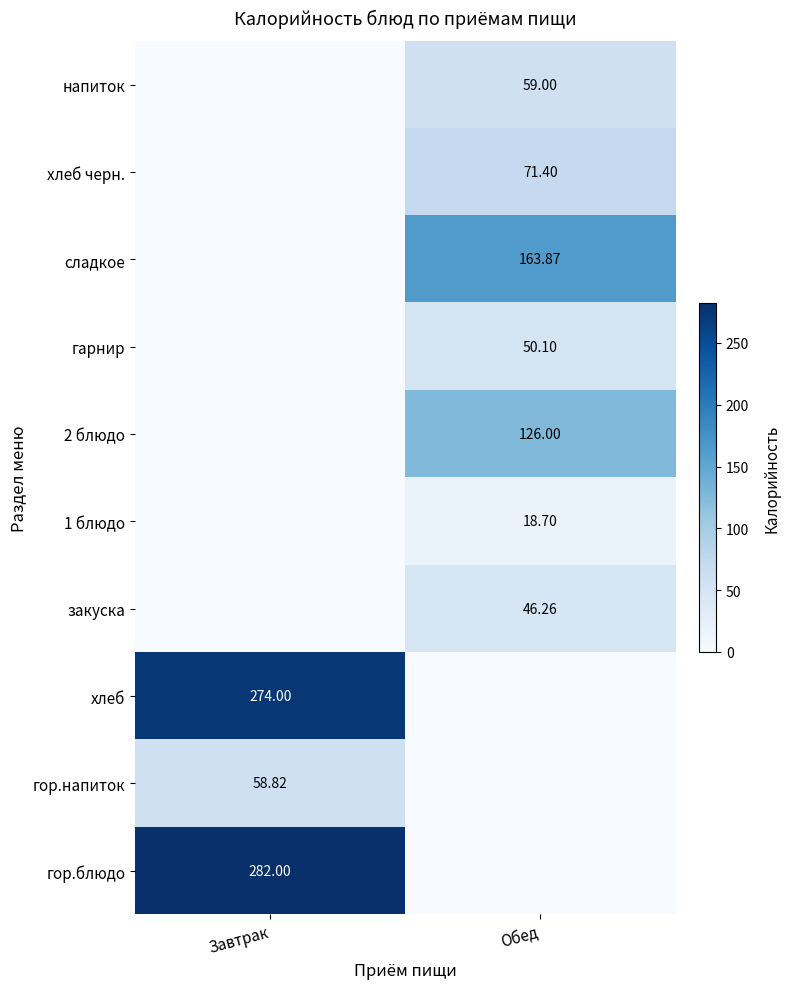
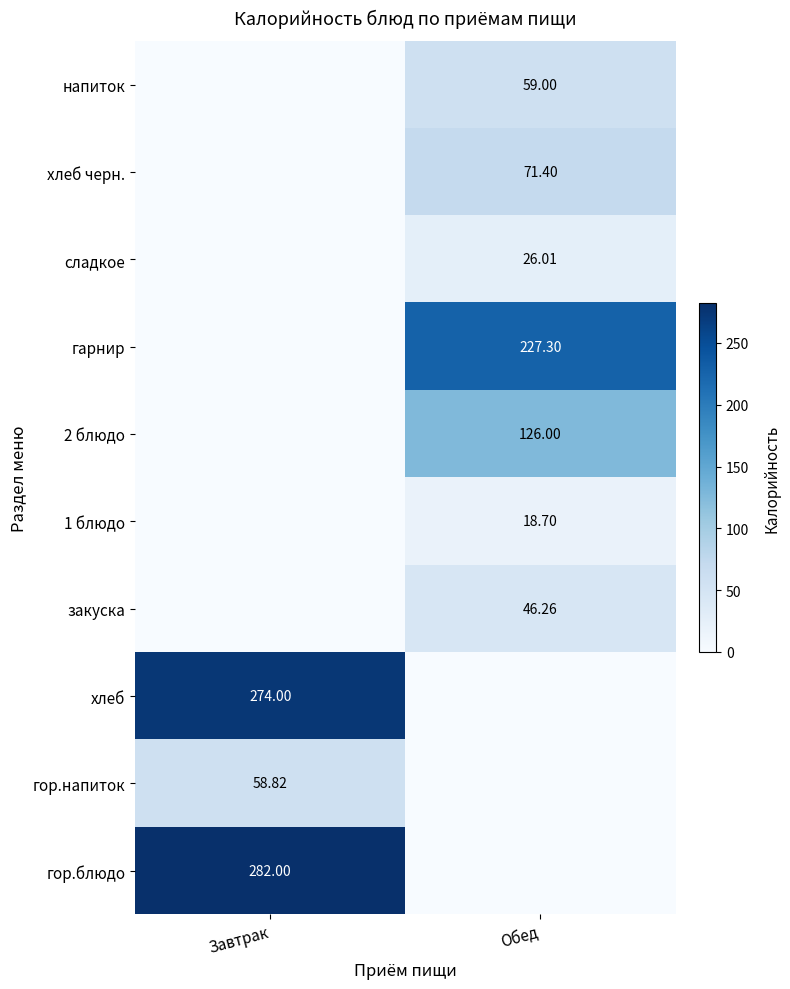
сладкое, Обед: 163.87 -> 26.01
гарнир, Обед: 50.10 -> 227.30
